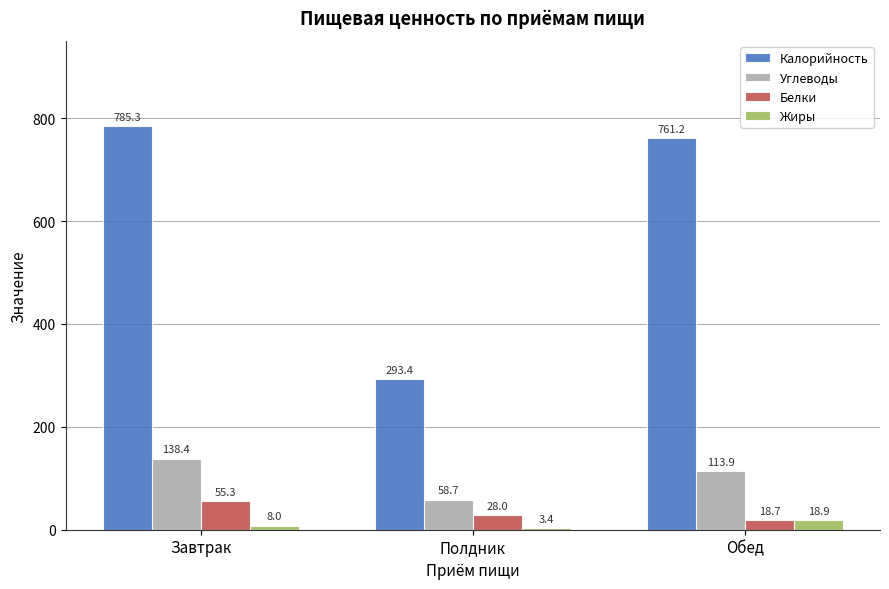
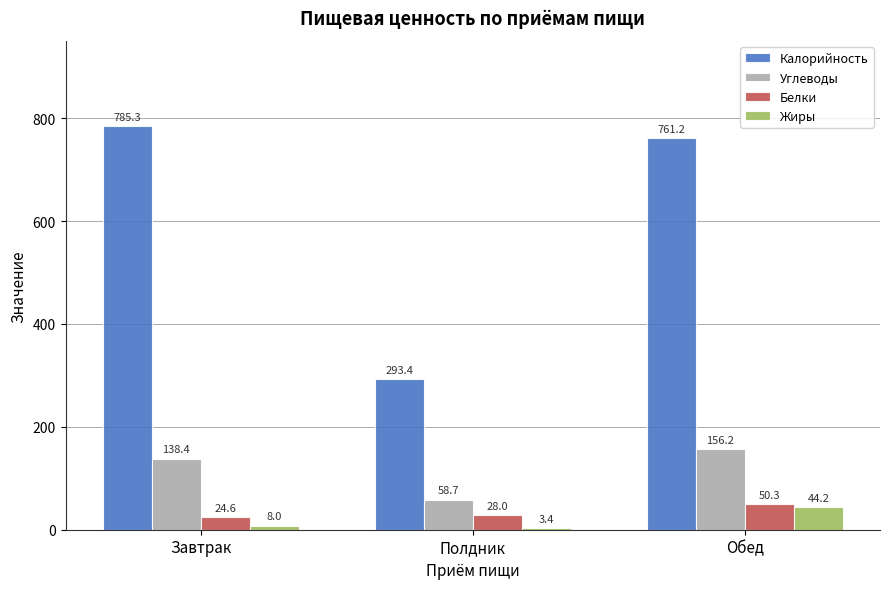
Белки, Завтрак: 55.3 -> 24.6
Углеводы, Обед: 113.9 -> 156.2
Белки, Обед: 18.7 -> 50.3
Жиры, Обед: 18.9 -> 44.2
